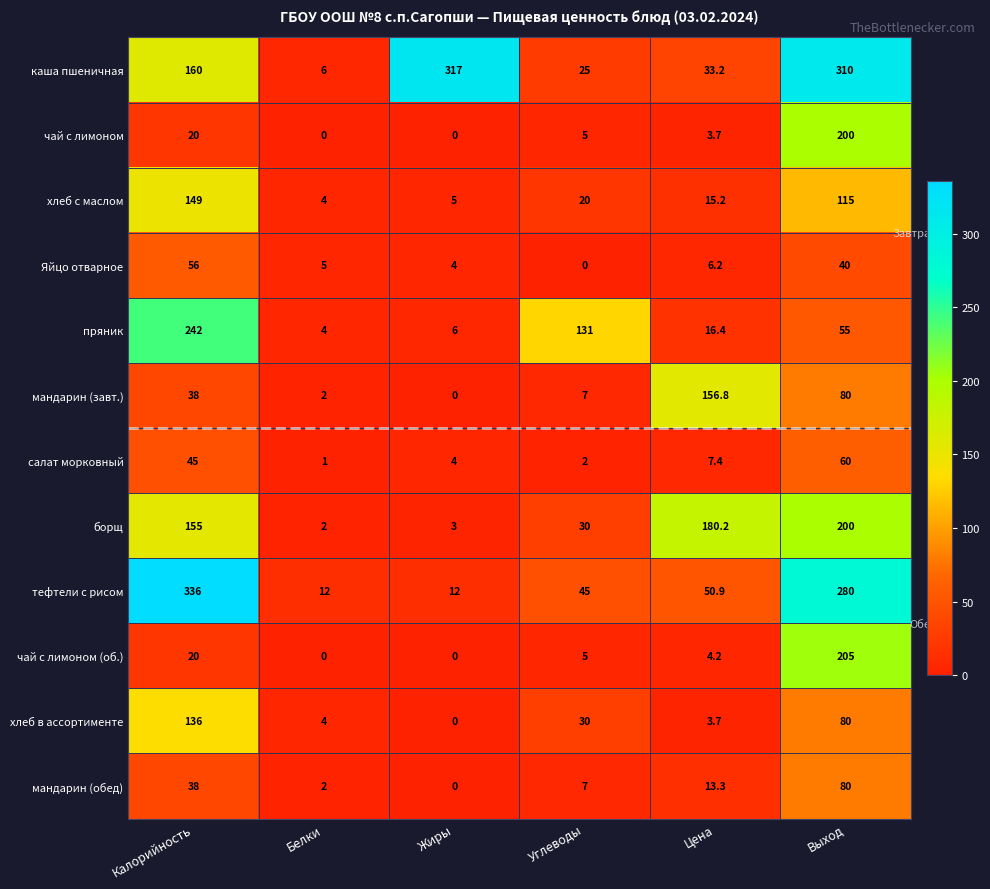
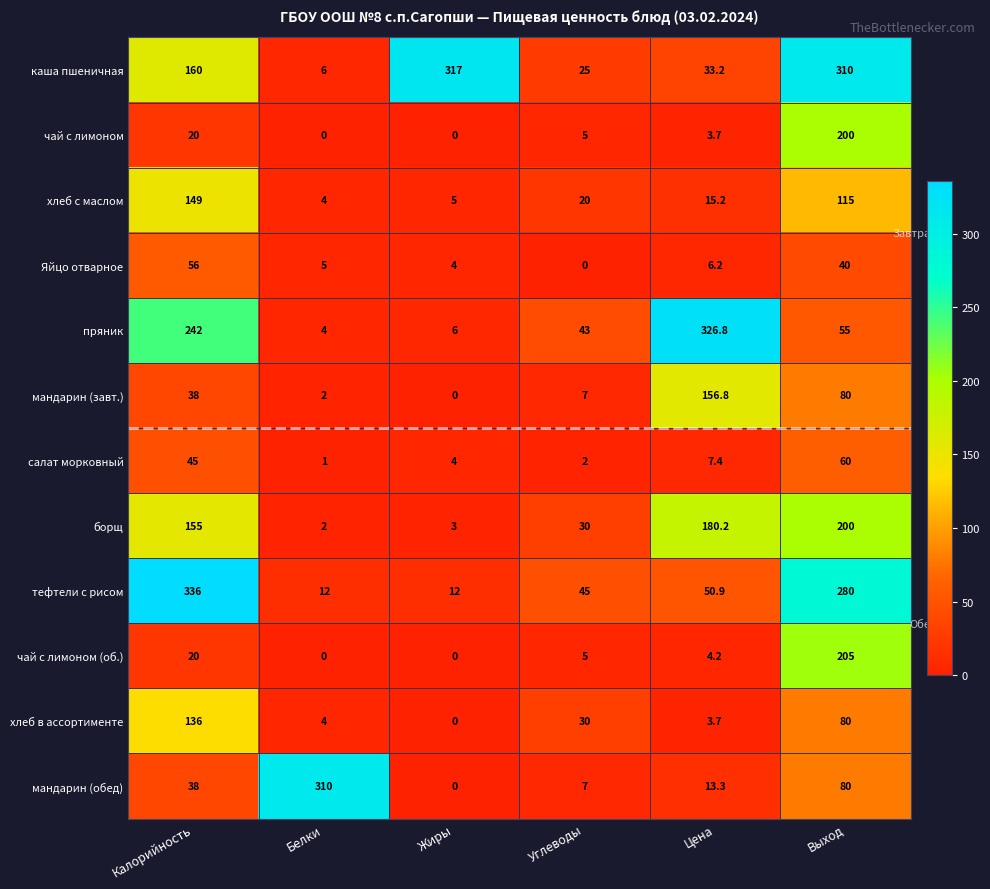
пряник, Углеводы: 131 -> 43
пряник, Цена: 16.4 -> 326.8
мандарин (обед), Белки: 2 -> 310
